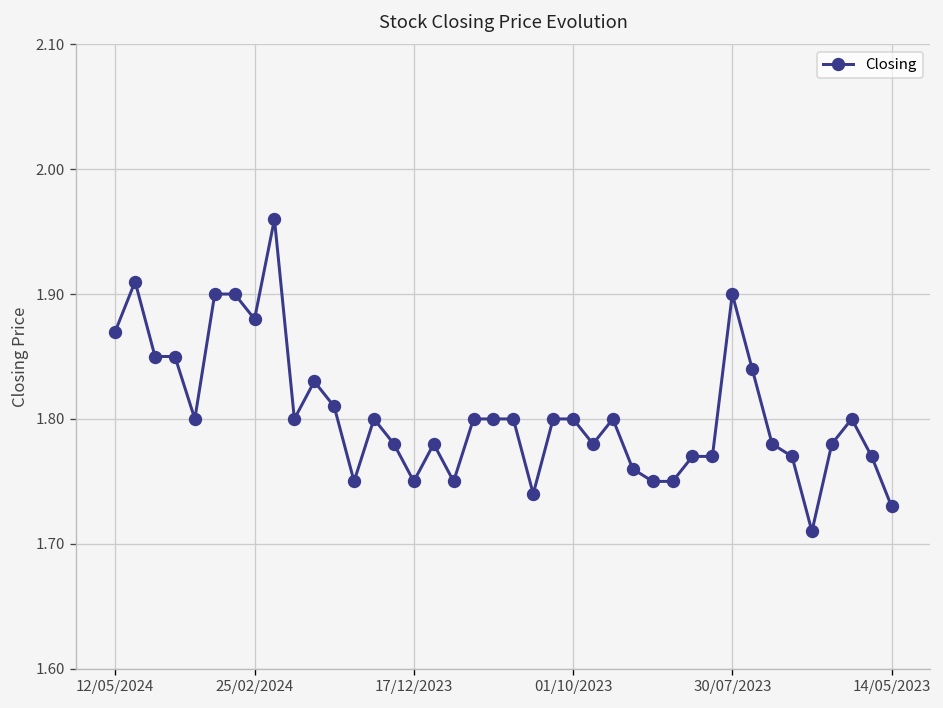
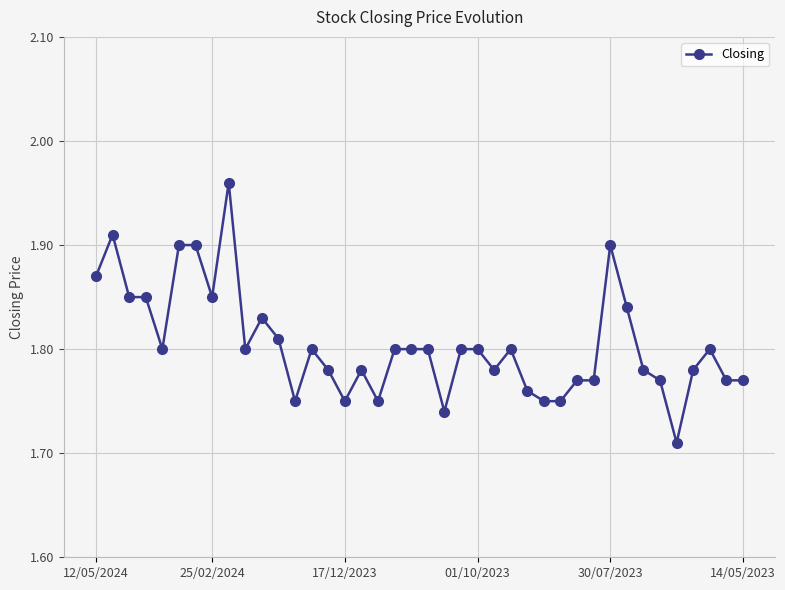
25/02/2024: 1.88 -> 1.85
14/05/2023: 1.73 -> 1.77
